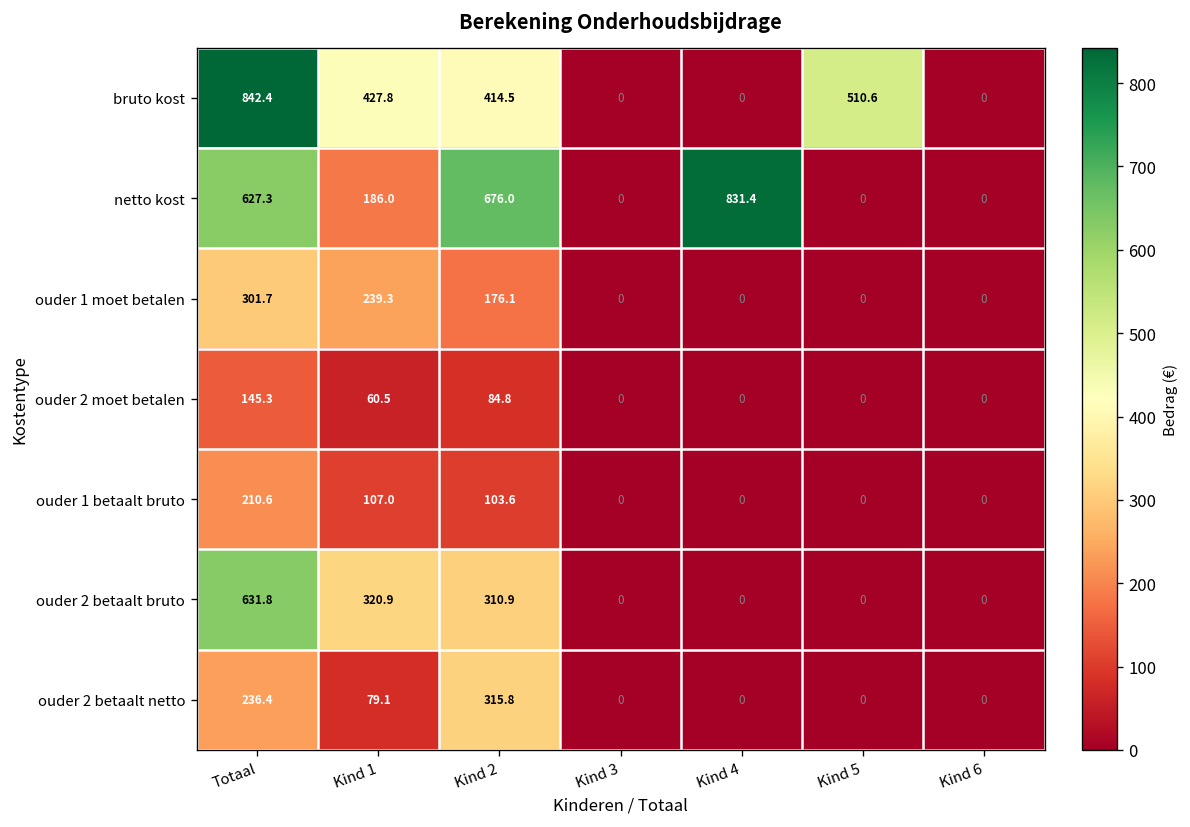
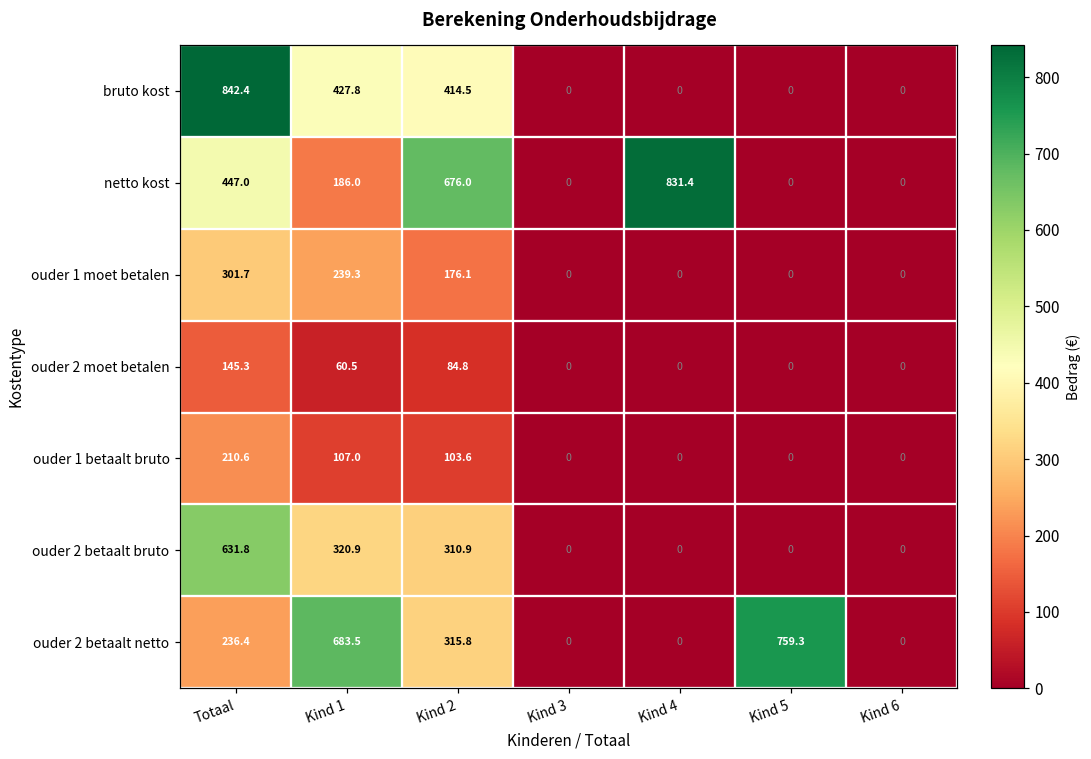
bruto kost, Kind 5: 510.6 -> 0
netto kost, Totaal: 627.3 -> 447.0
ouder 2 betaalt netto, Kind 1: 79.1 -> 683.5
ouder 2 betaalt netto, Kind 5: 0 -> 759.3
